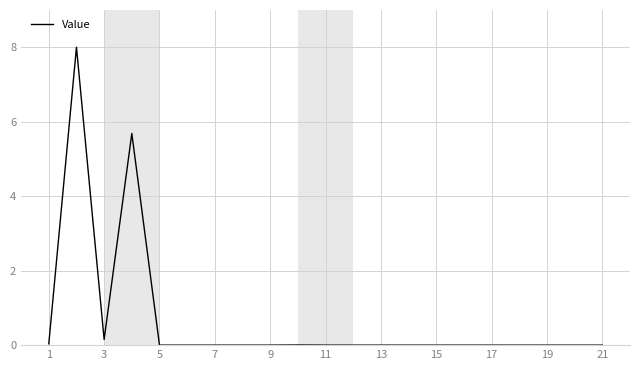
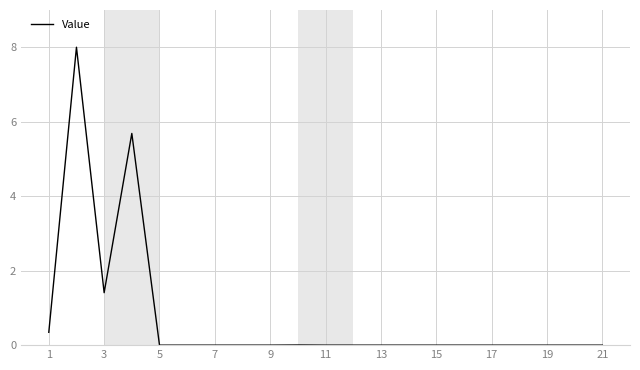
1: 0.0 -> 0.3
3: 0.2 -> 1.4
